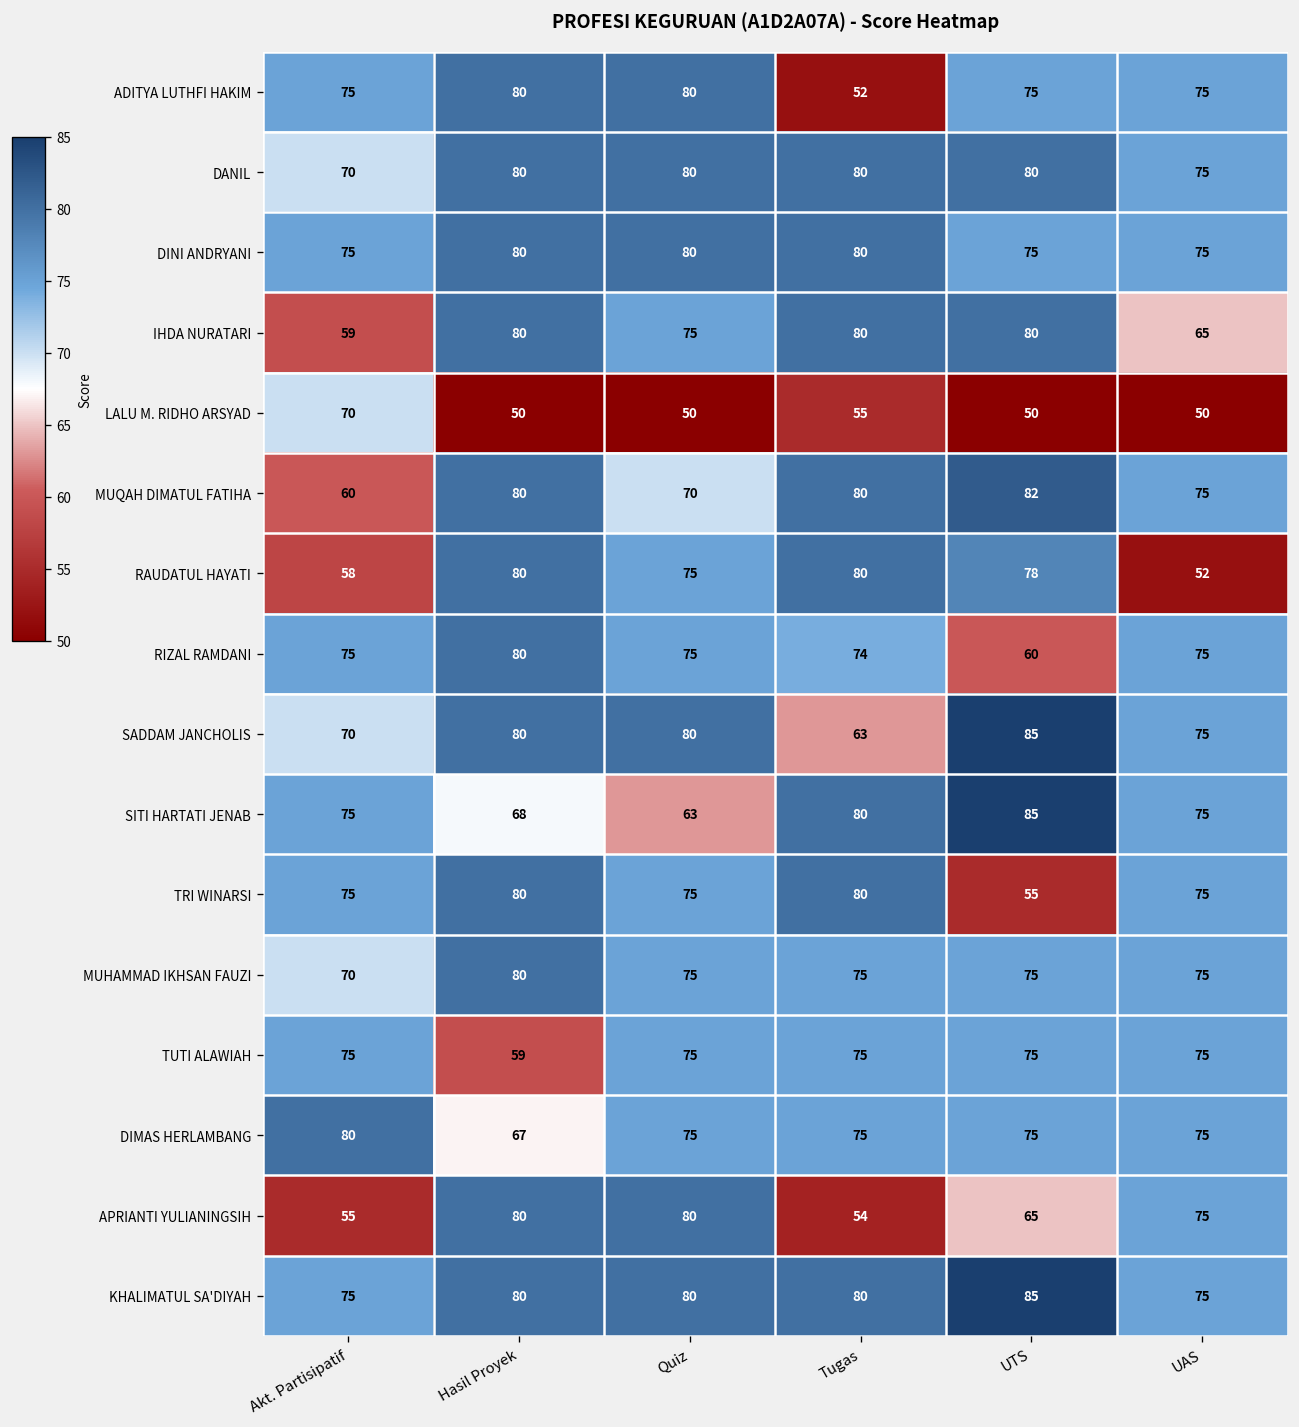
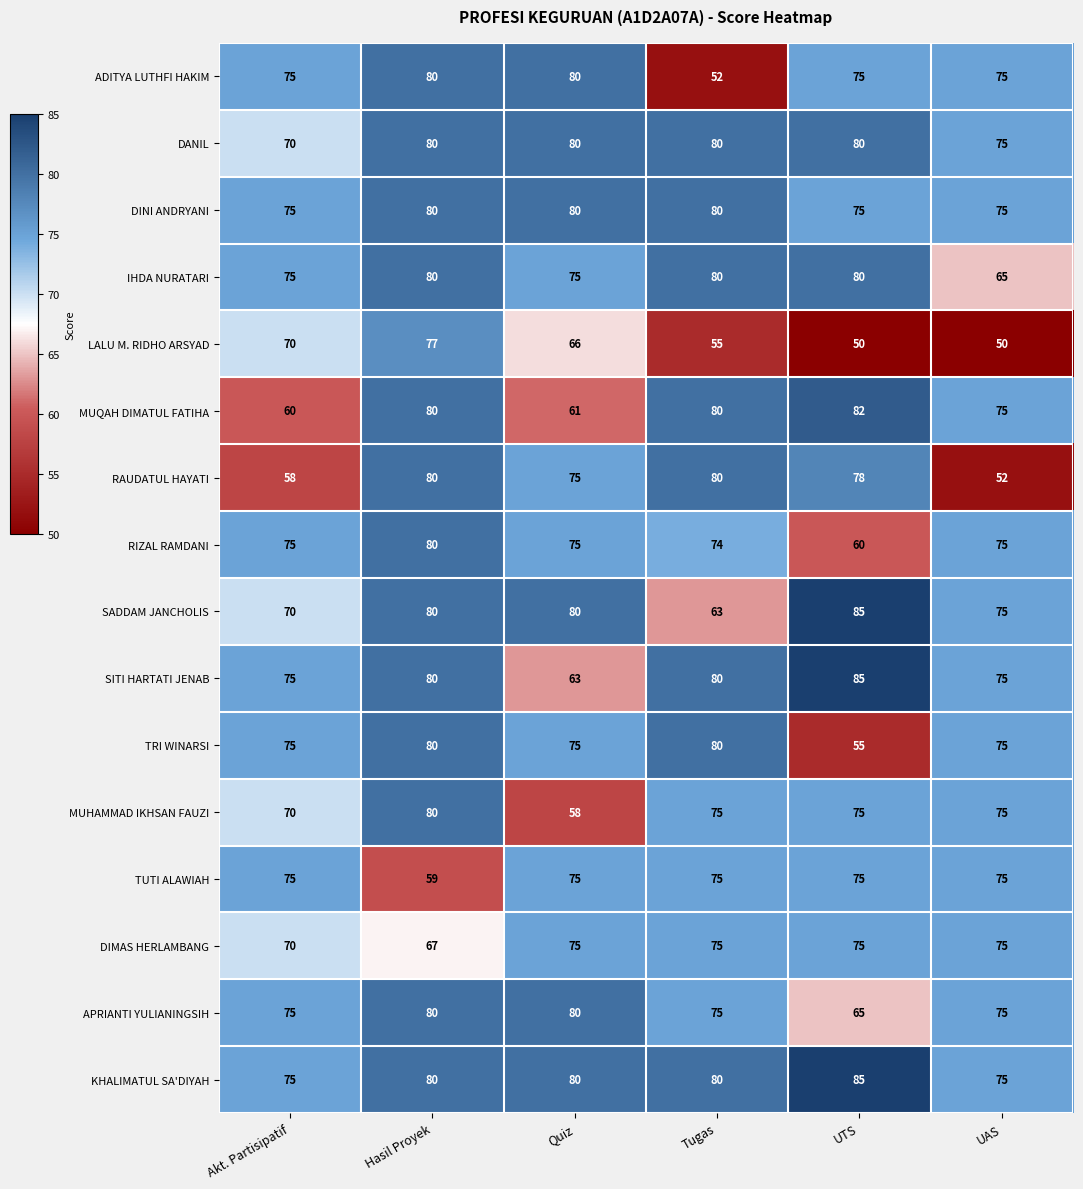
IHDA NURATARI, Akt. Partisipatif: 59 -> 75
LALU M. RIDHO ARSYAD, Hasil Proyek: 50 -> 77
LALU M. RIDHO ARSYAD, Quiz: 50 -> 66
MUQAH DIMATUL FATIHA, Quiz: 70 -> 61
SITI HARTATI JENAB, Hasil Proyek: 68 -> 80
MUHAMMAD IKHSAN FAUZI, Quiz: 75 -> 58
DIMAS HERLAMBANG, Akt. Partisipatif: 80 -> 70
APRIANTI YULIANINGSIH, Akt. Partisipatif: 55 -> 75
APRIANTI YULIANINGSIH, Tugas: 54 -> 75
